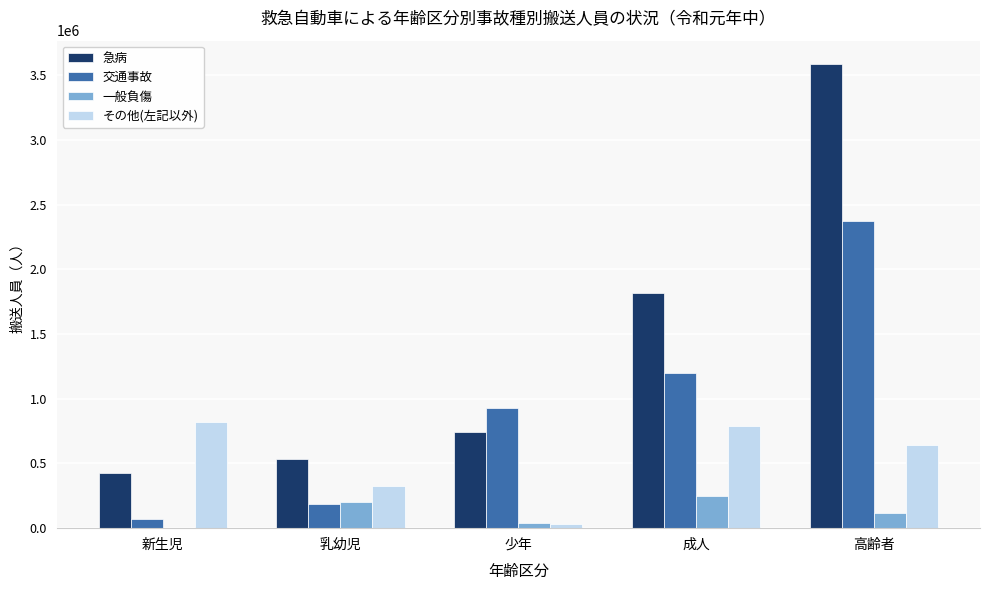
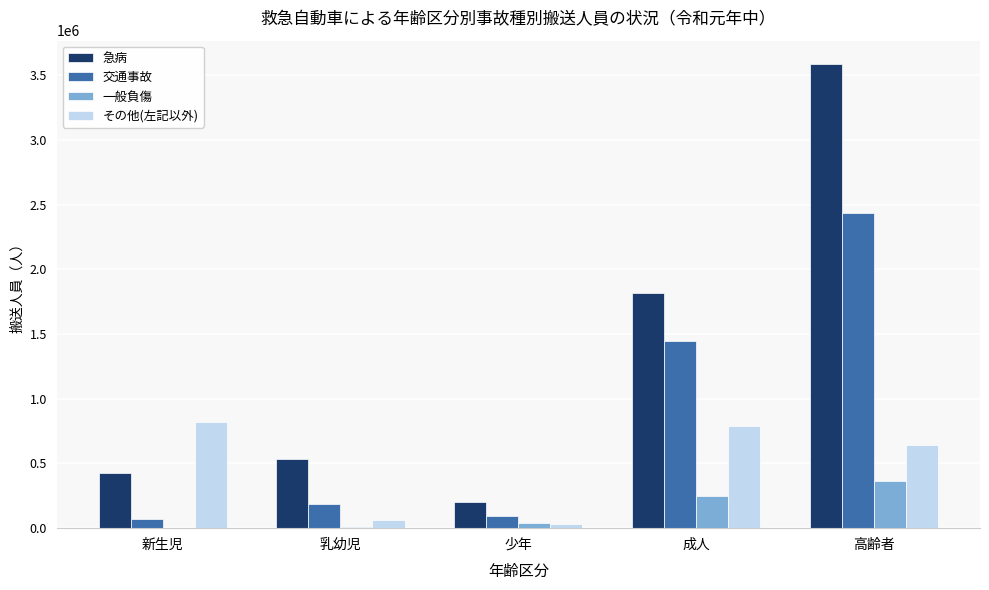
一般負傷, 乳幼児: 200000 -> 10000
その他(左記以外), 乳幼児: 330000 -> 60000
急病, 少年: 740000 -> 200000
交通事故, 少年: 930000 -> 100000
交通事故, 成人: 1200000 -> 1450000
交通事故, 高齢者: 2380000 -> 2440000
一般負傷, 高齢者: 110000 -> 370000
